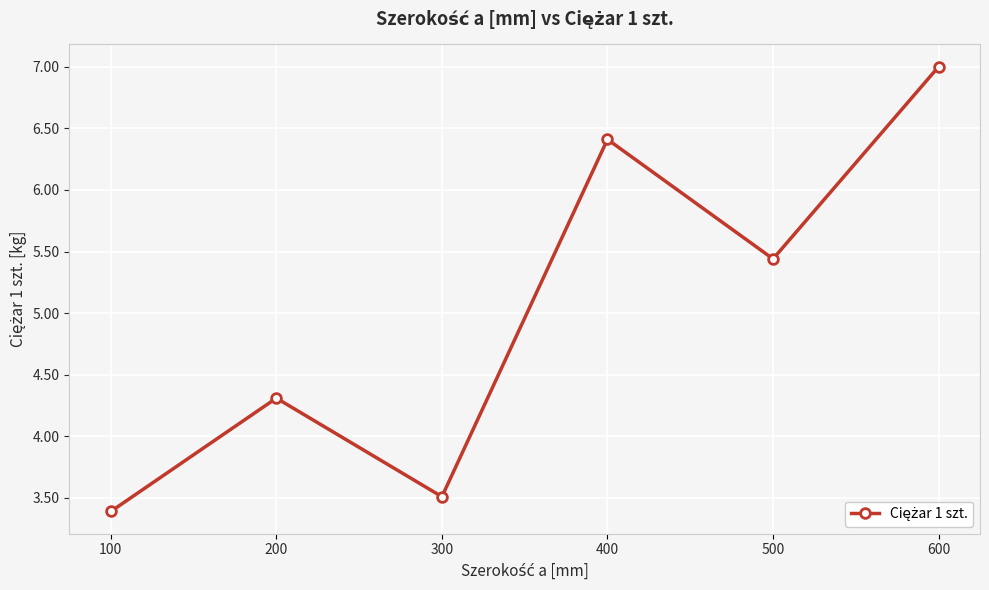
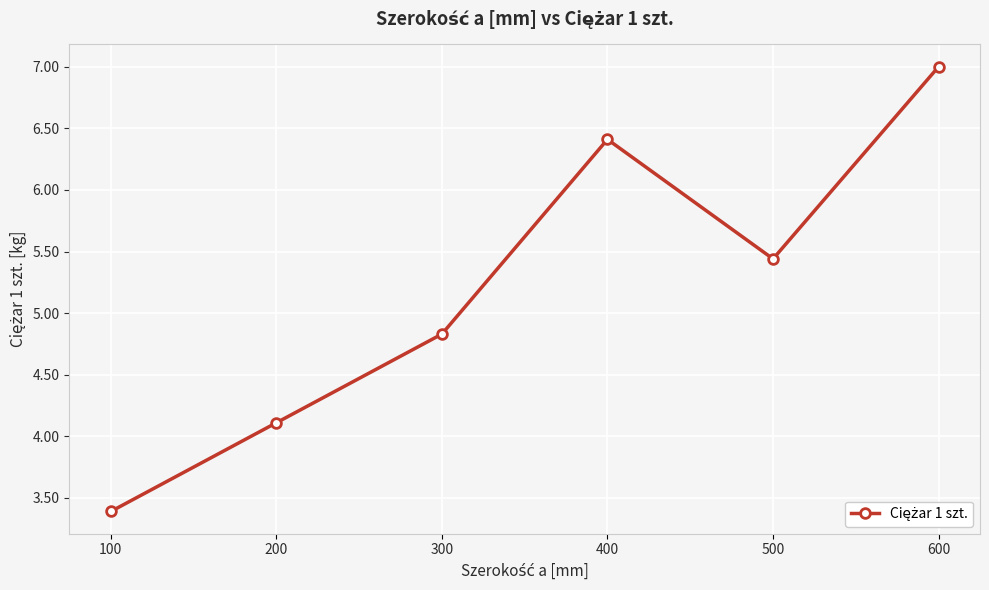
200: 4.31 -> 4.11
300: 3.51 -> 4.83
